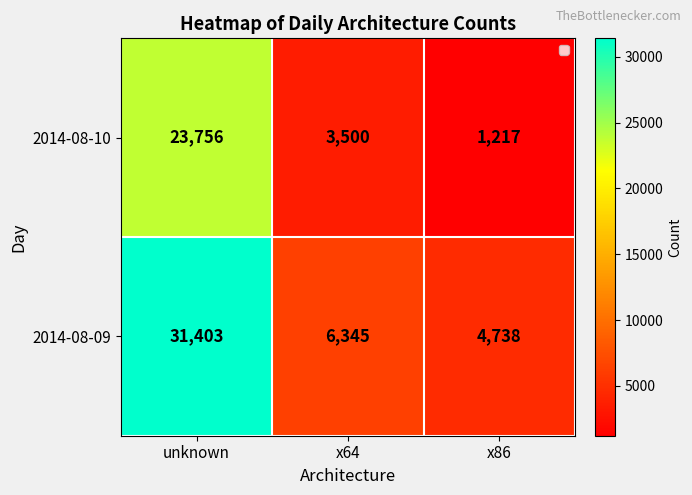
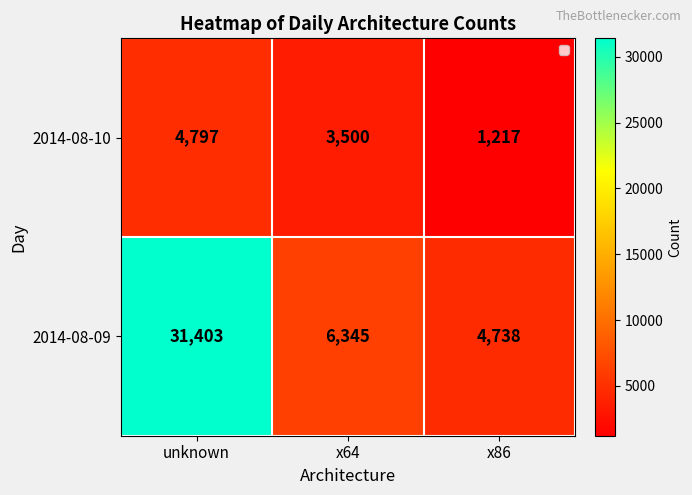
2014-08-10, unknown: 23,756 -> 4,797
